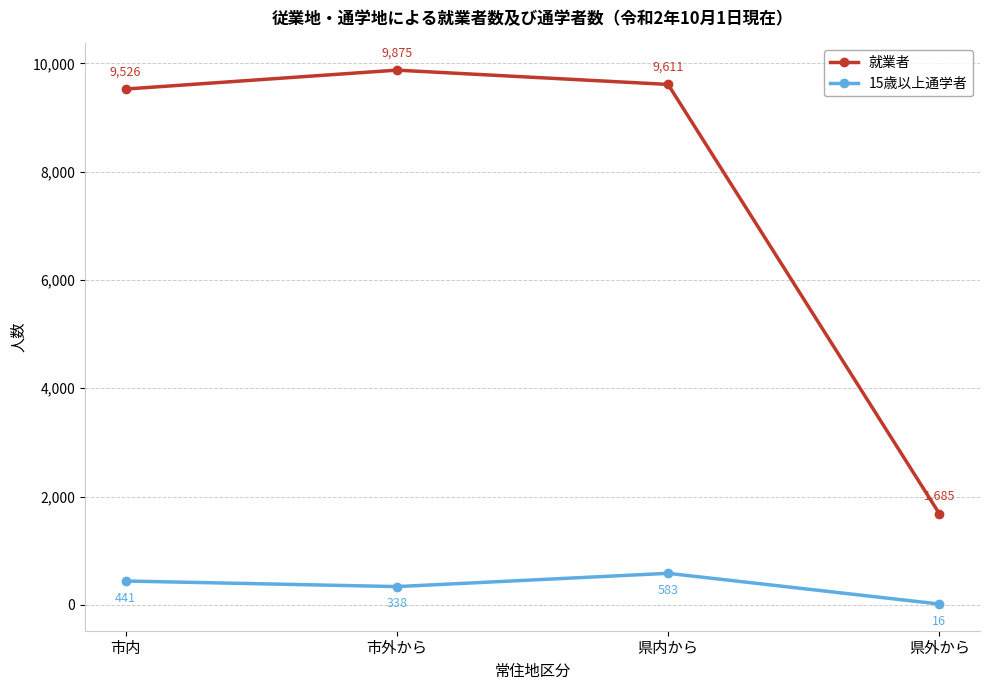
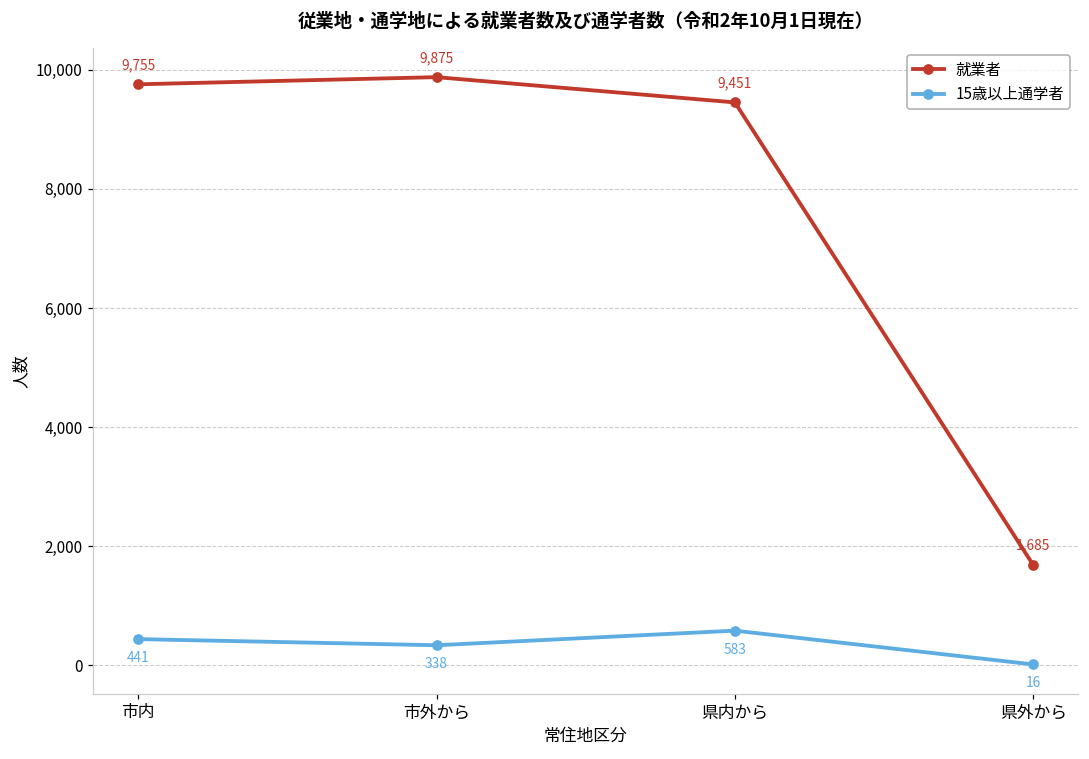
就業者, 市内: 9,526 -> 9,755
就業者, 県内から: 9,611 -> 9,451
